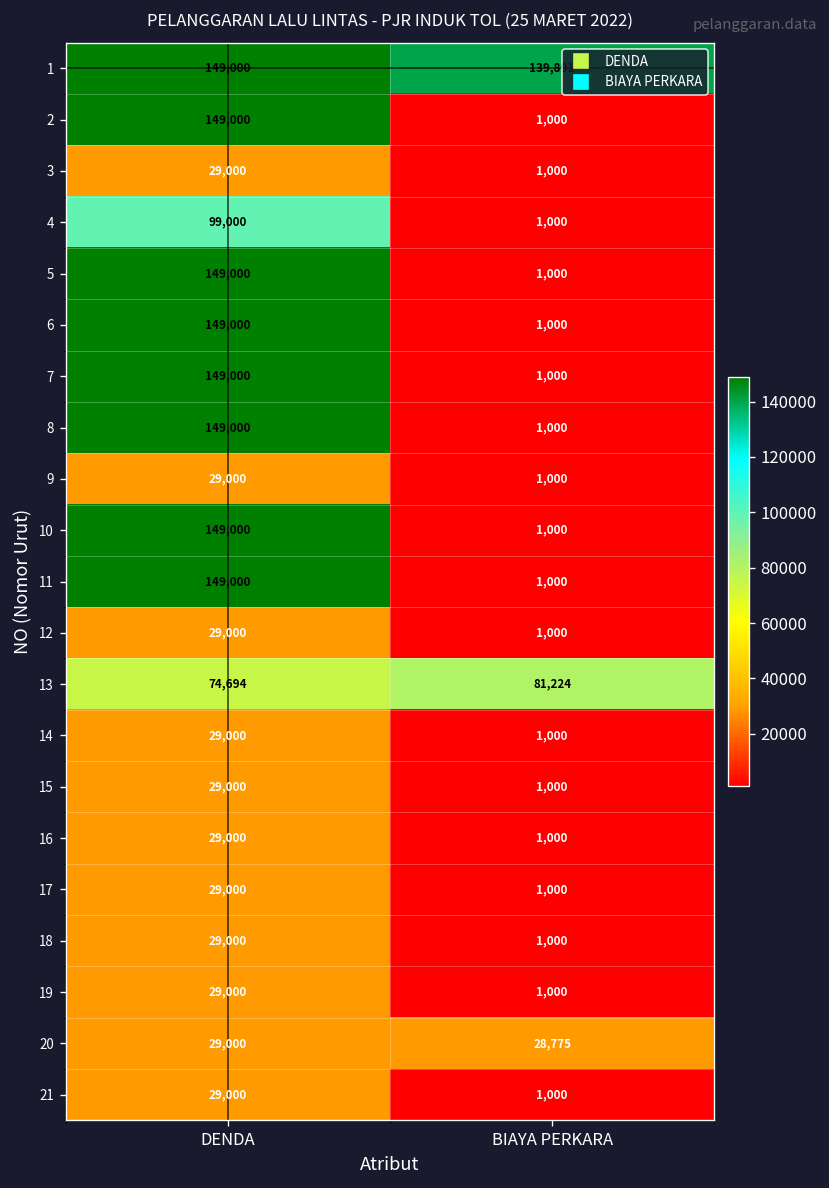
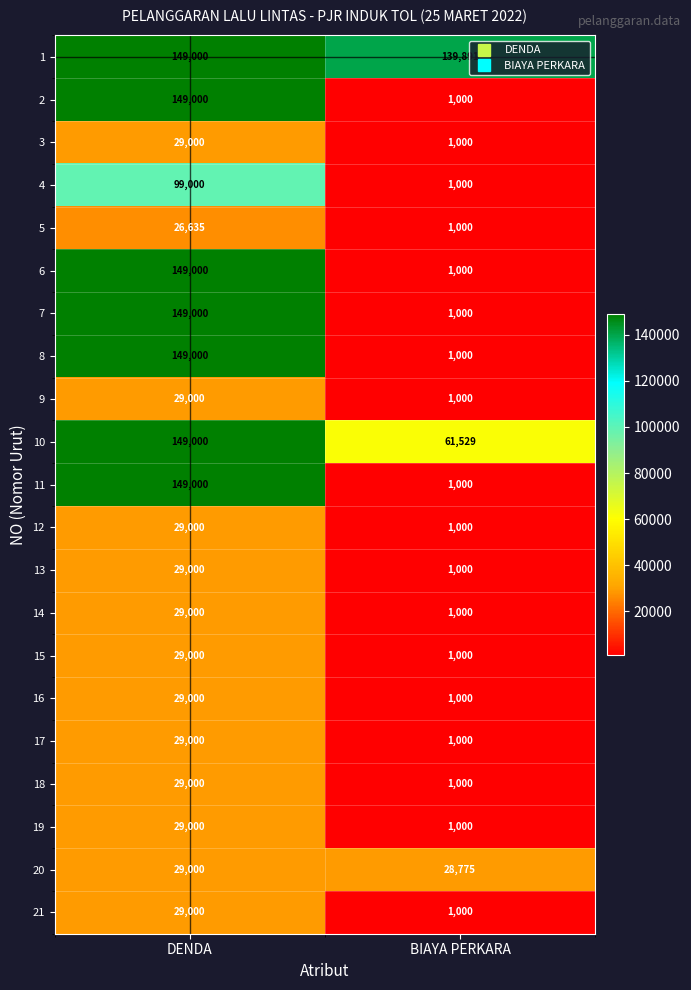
5, DENDA: 149,000 -> 26,635
10, BIAYA PERKARA: 1,000 -> 61,529
13, DENDA: 74,694 -> 29,000
13, BIAYA PERKARA: 81,224 -> 1,000
